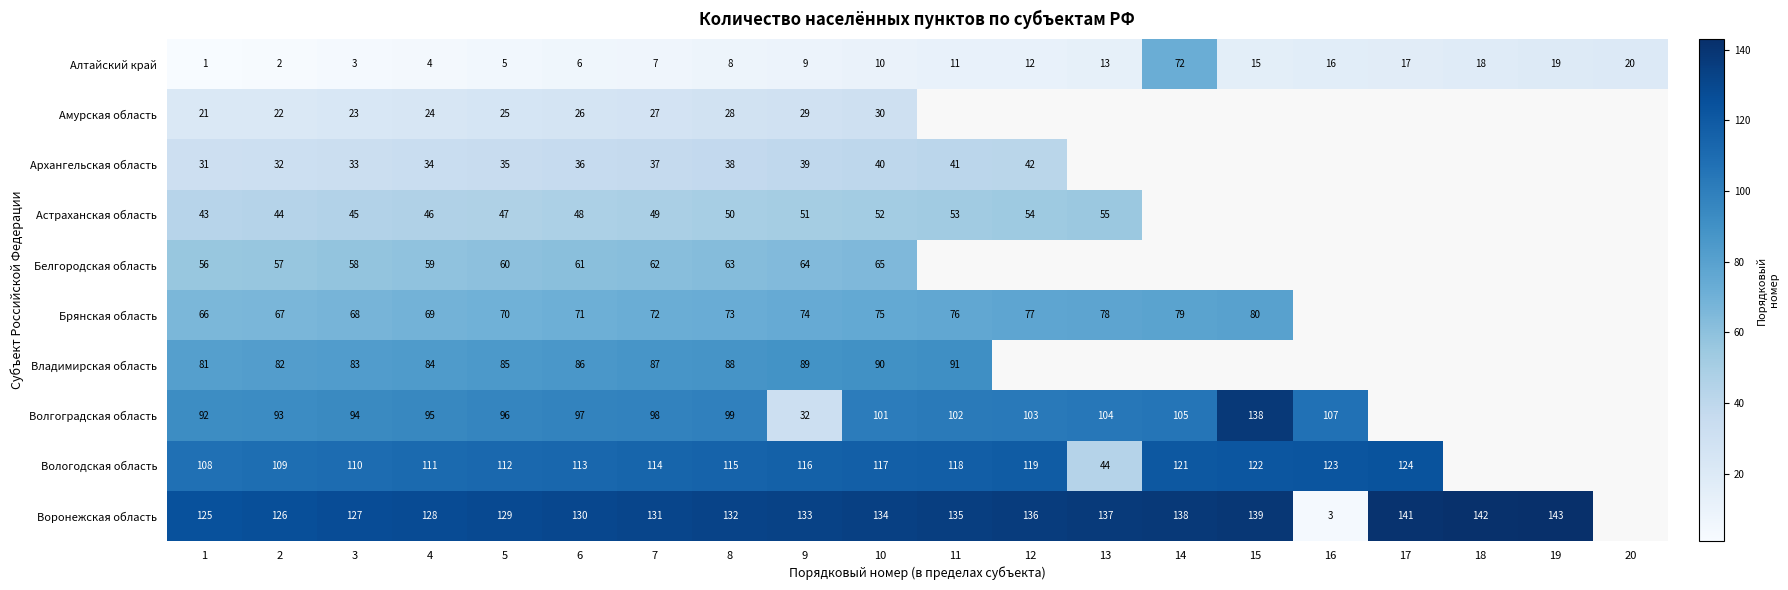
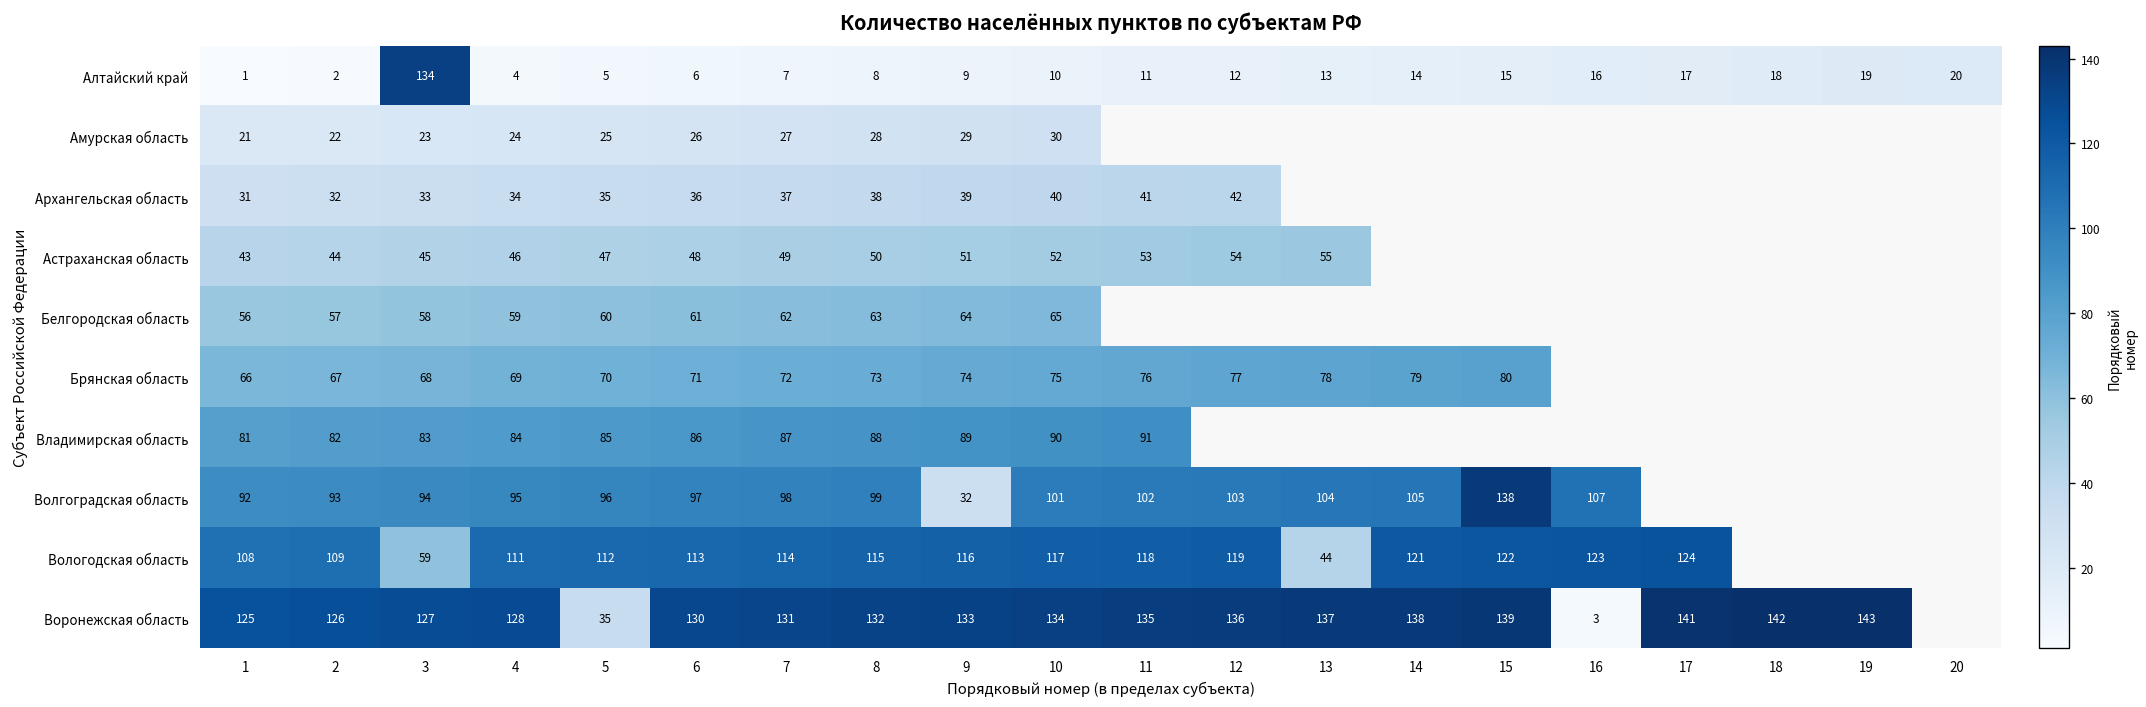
Алтайский край, 3: 3 -> 134
Алтайский край, 14: 72 -> 14
Вологодская область, 3: 110 -> 59
Воронежская область, 5: 129 -> 35
